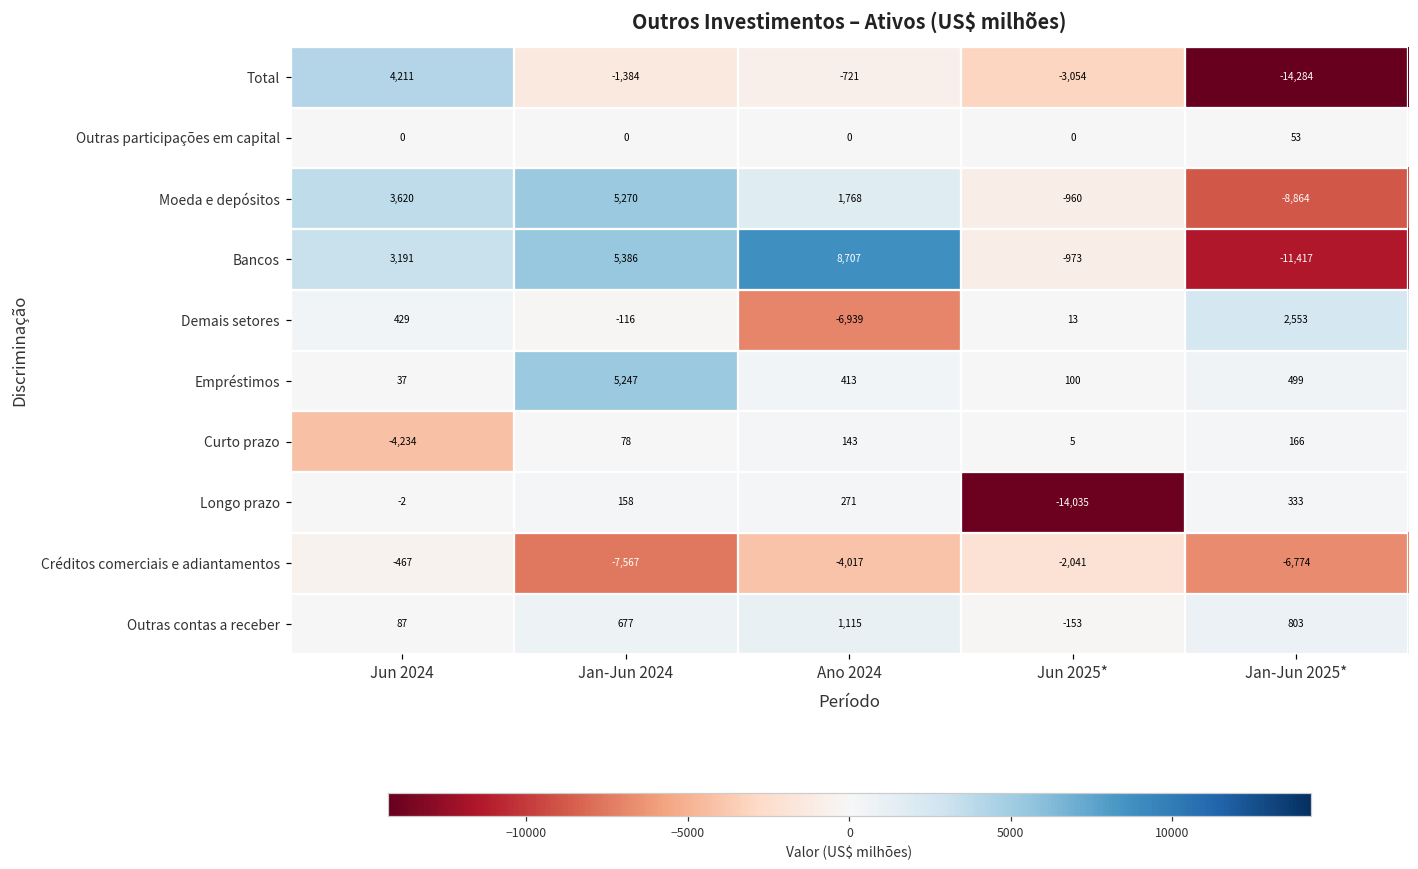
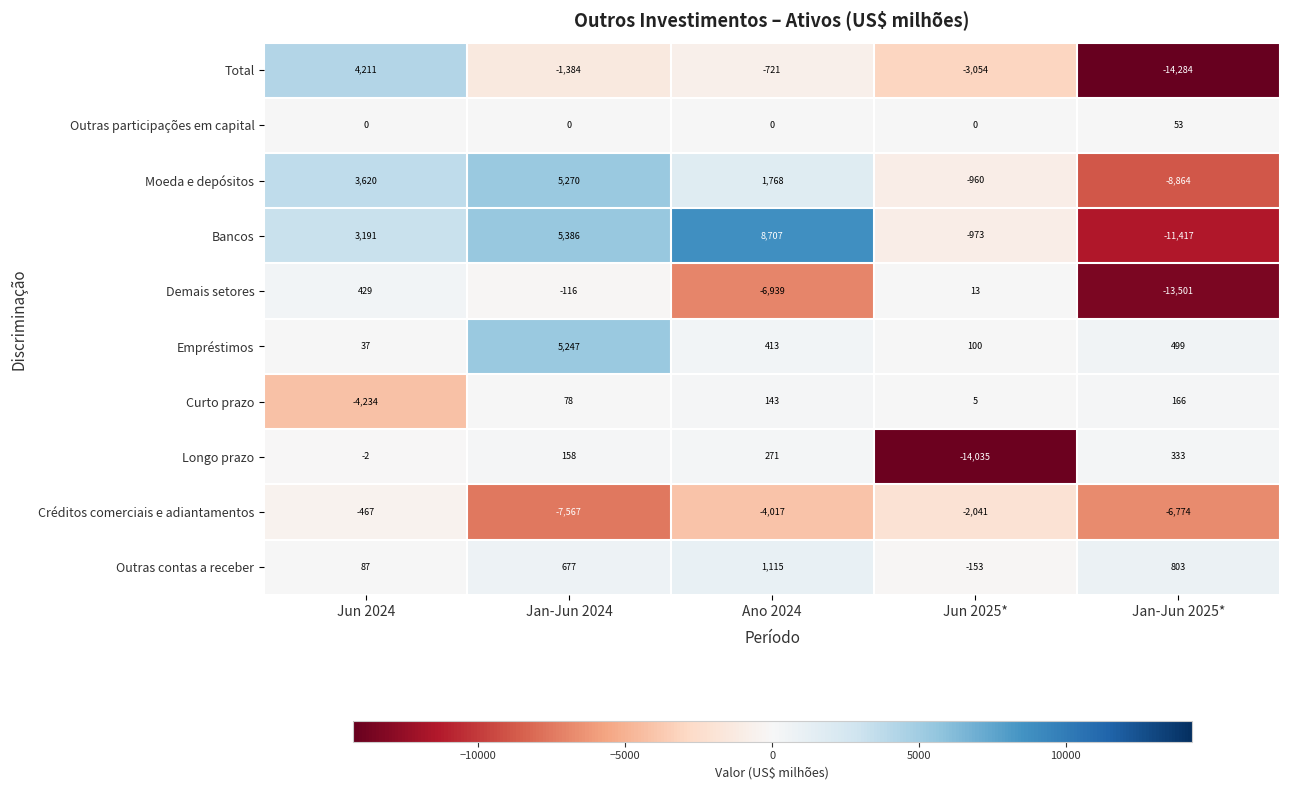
Demais setores, Jan-Jun 2025*: 2,553 -> -13,501
